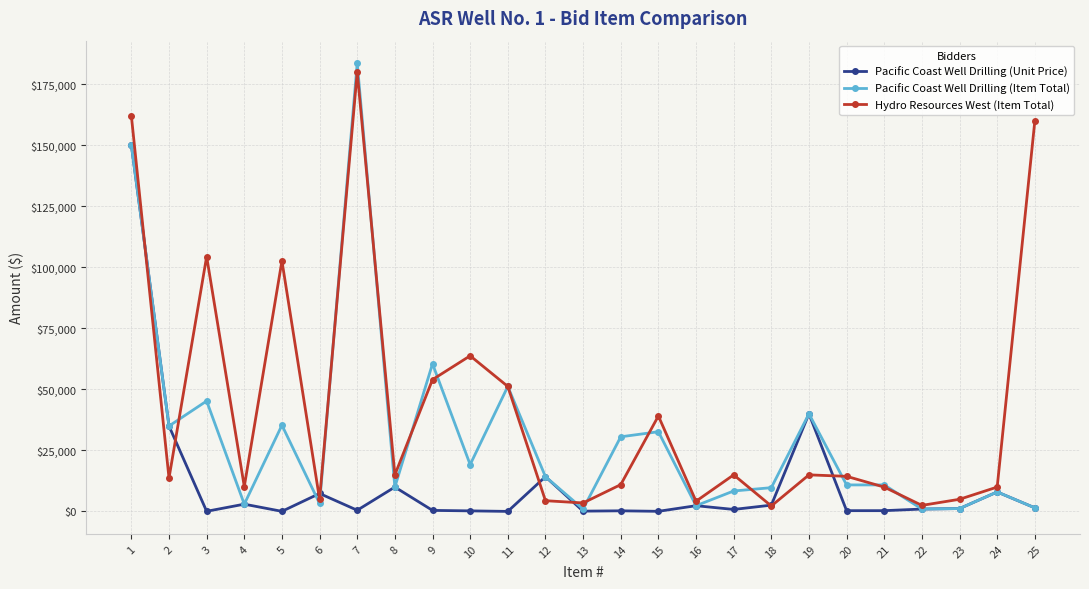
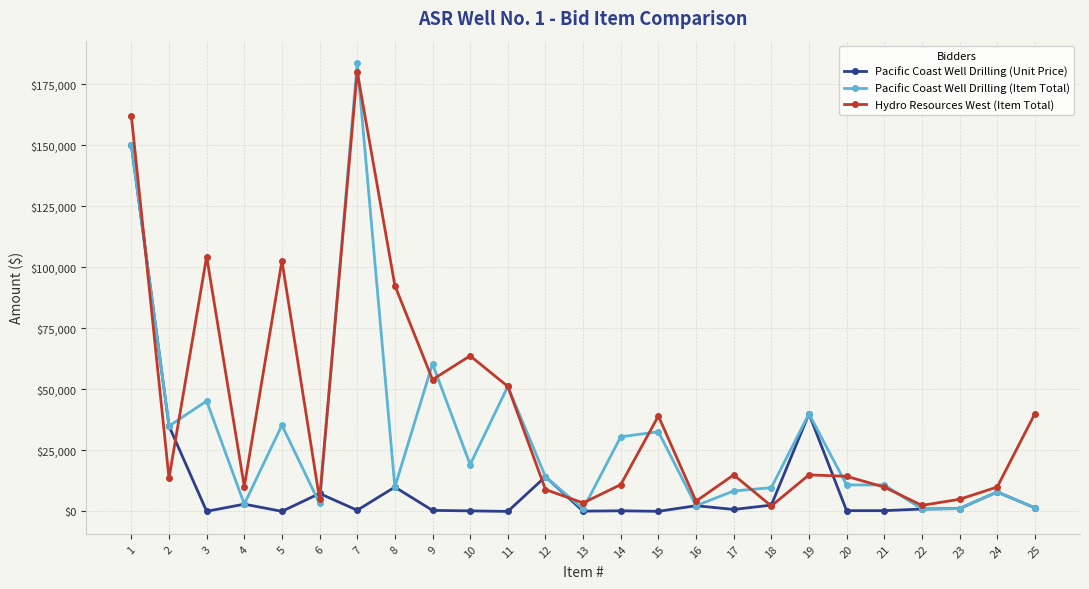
Hydro Resources West (Item Total), 8: $15,000 -> $93,000
Hydro Resources West (Item Total), 12: $4,000 -> $9,000
Hydro Resources West (Item Total), 25: $160,000 -> $40,000
